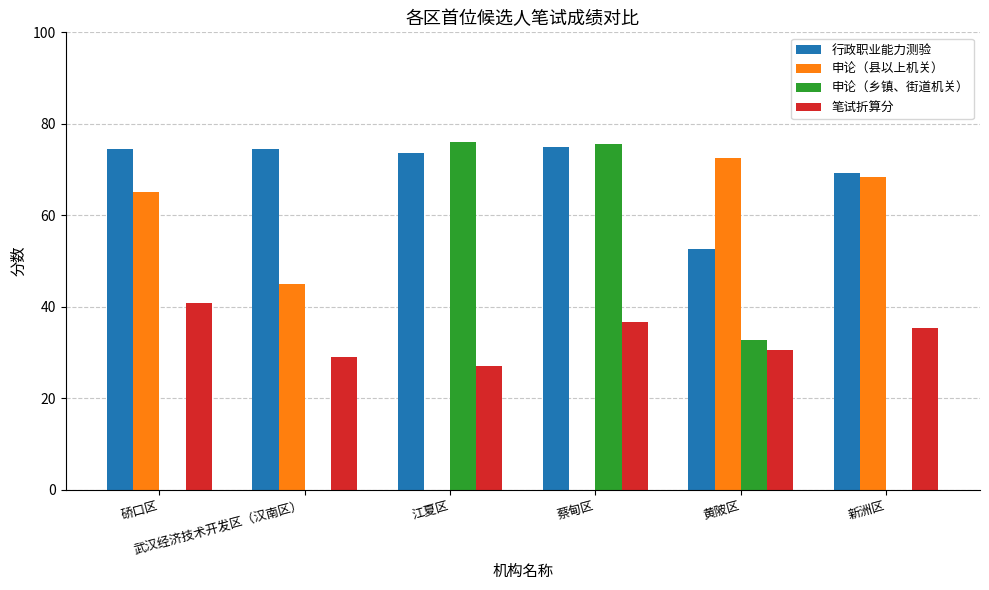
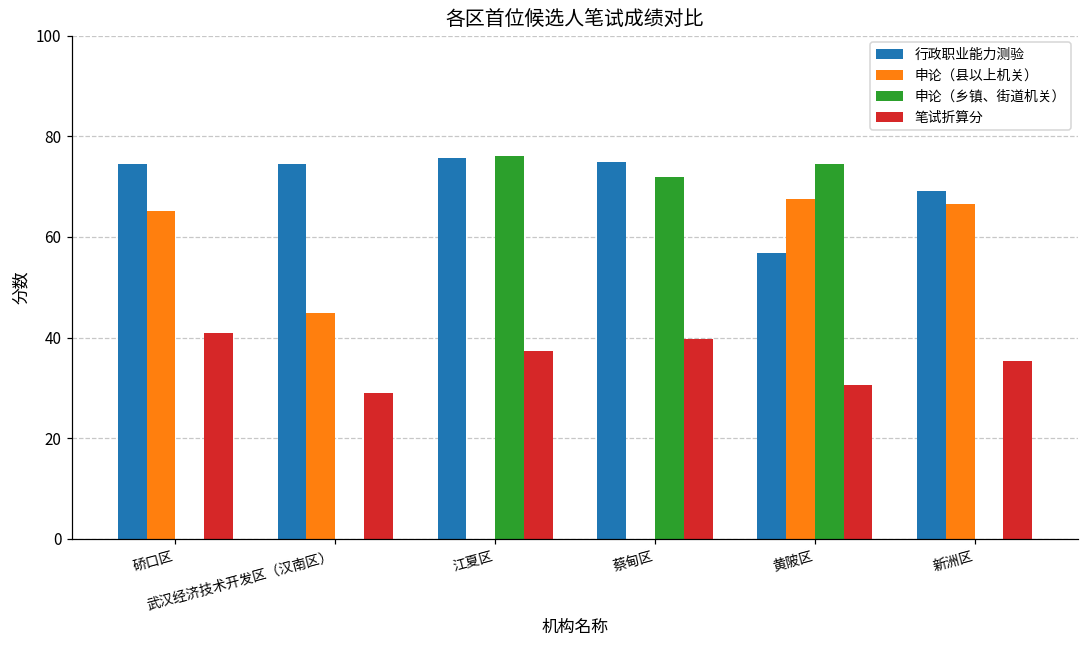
行政职业能力测验, 江夏区: 74 -> 76
笔试折算分, 江夏区: 27 -> 37
申论（乡镇、街道机关）, 蔡甸区: 76 -> 72
笔试折算分, 蔡甸区: 37 -> 40
行政职业能力测验, 黄陂区: 53 -> 57
申论（县以上机关）, 黄陂区: 73 -> 68
申论（乡镇、街道机关）, 黄陂区: 33 -> 75
申论（县以上机关）, 新洲区: 68 -> 67
